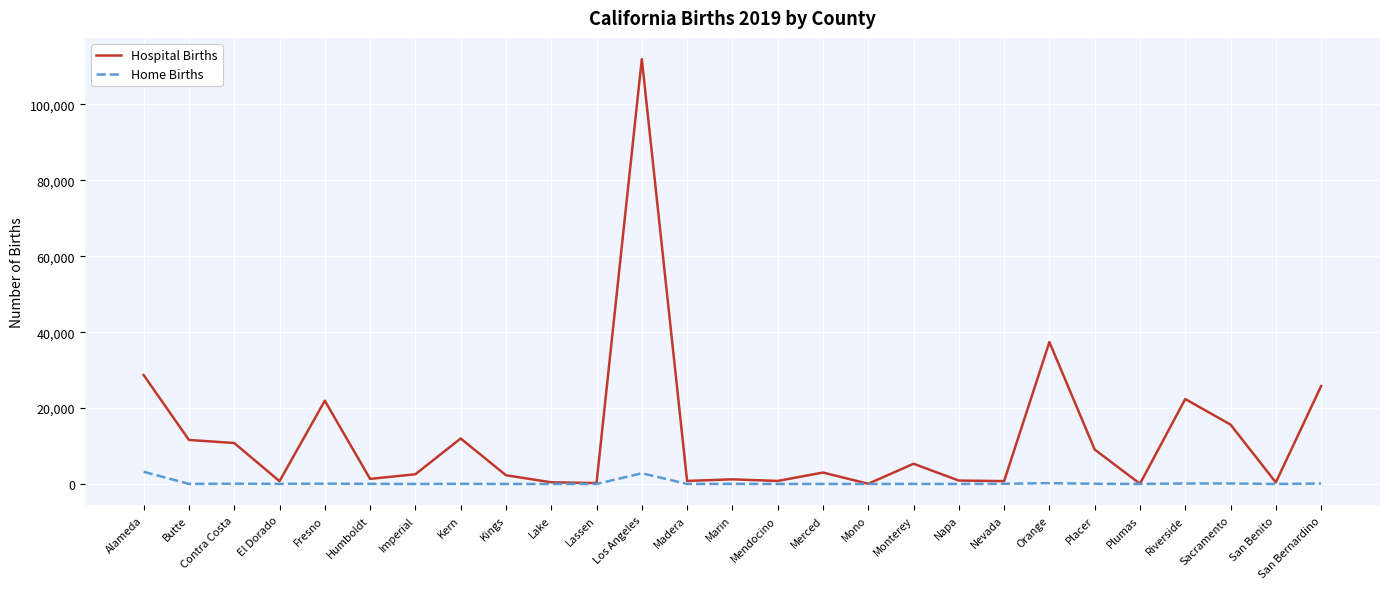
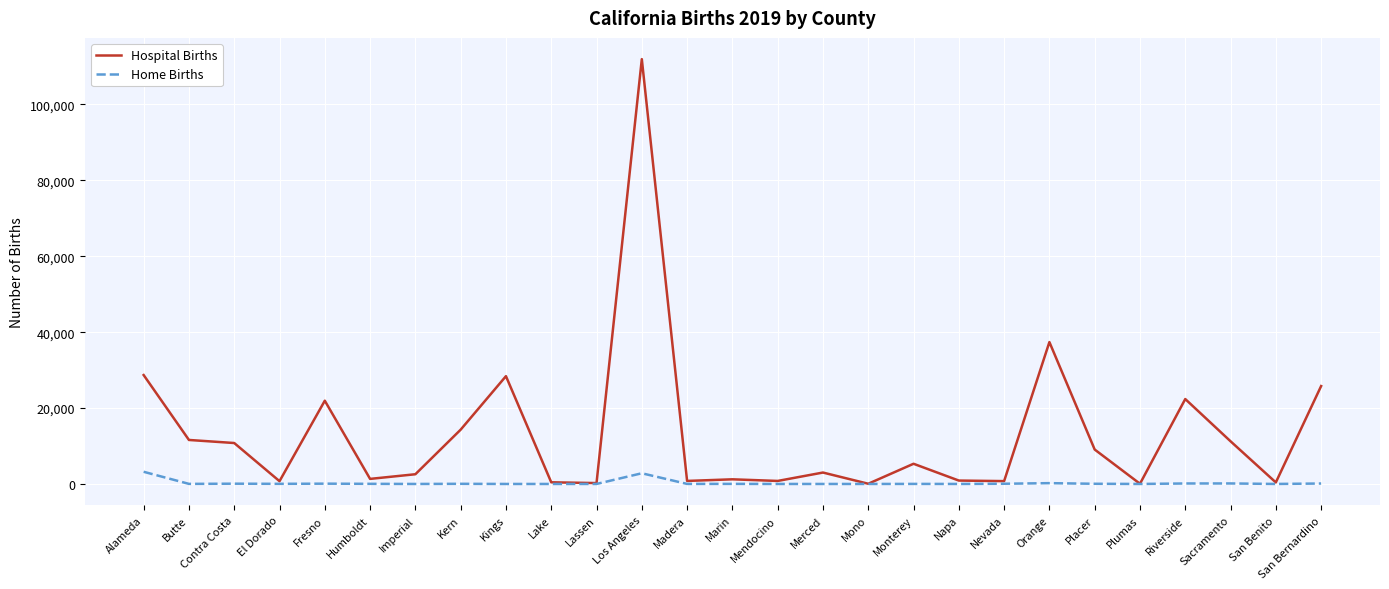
Hospital Births, Kern: 12,000 -> 14,000
Hospital Births, Kings: 2,000 -> 28,000
Hospital Births, Sacramento: 16,000 -> 11,000
